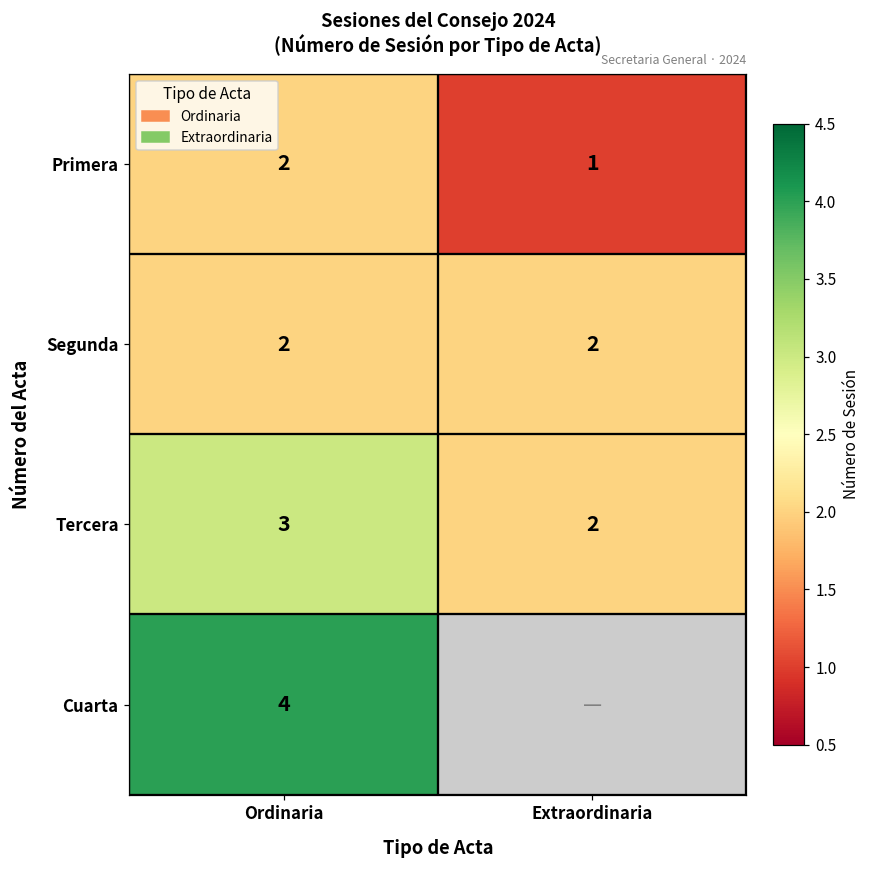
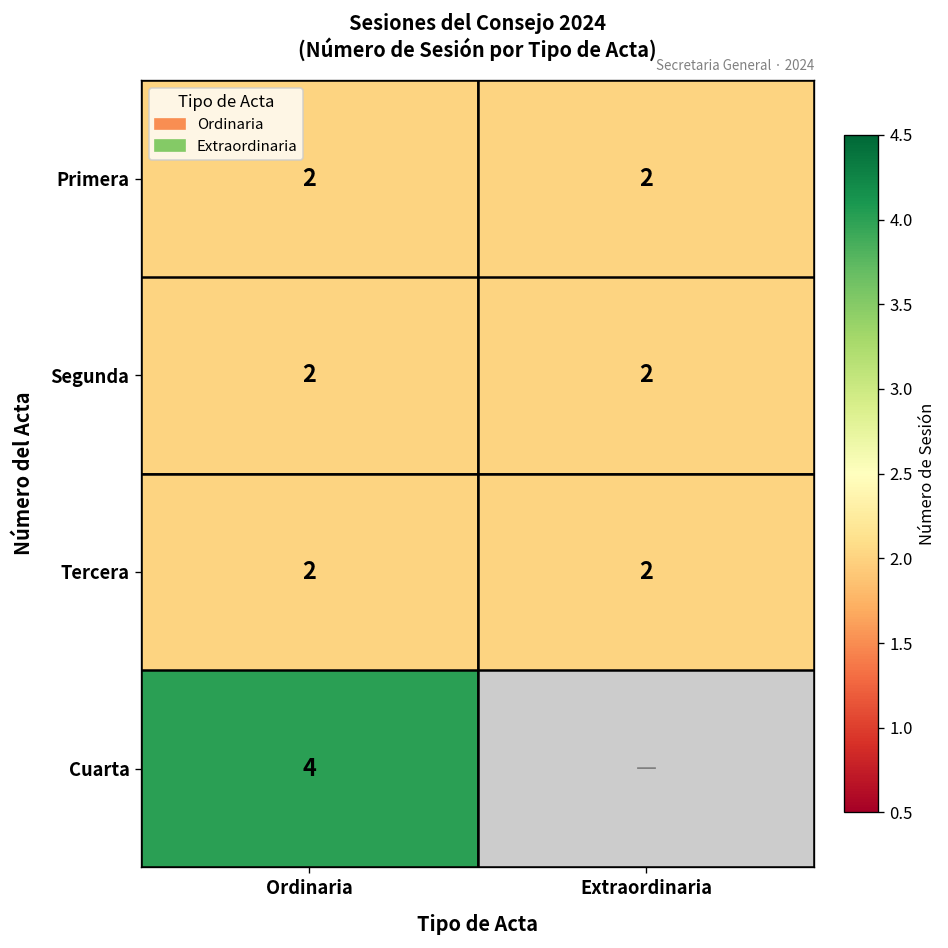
Primera, Extraordinaria: 1 -> 2
Tercera, Ordinaria: 3 -> 2
